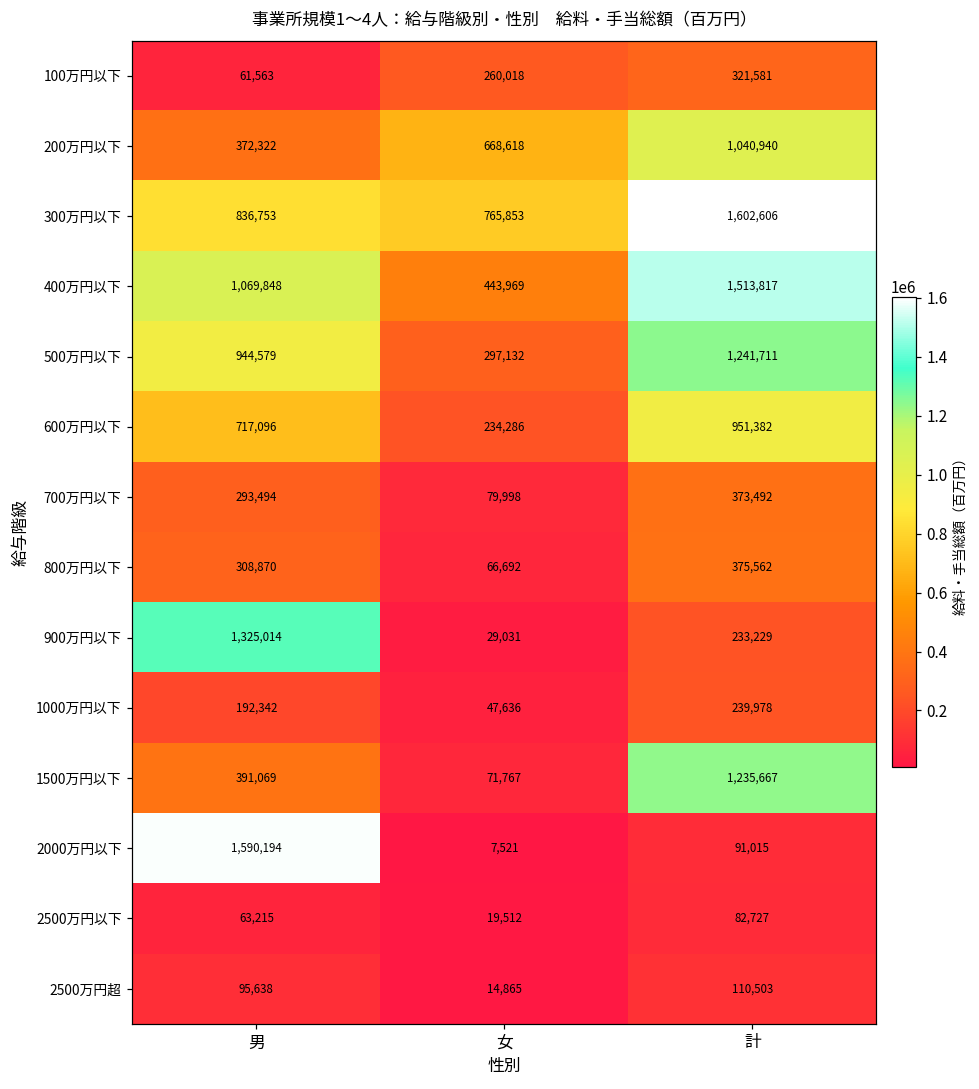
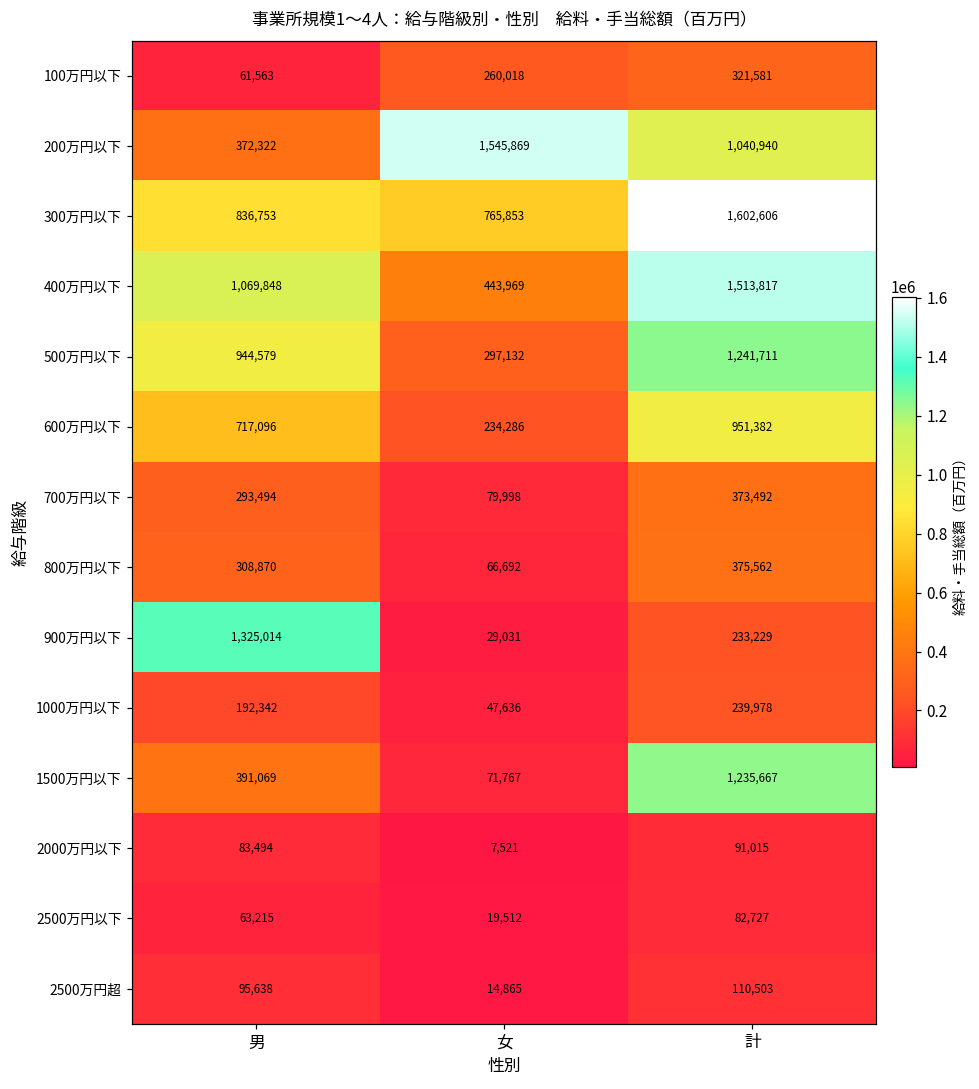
200万円以下, 女: 668,618 -> 1,545,869
2000万円以下, 男: 1,590,194 -> 83,494
